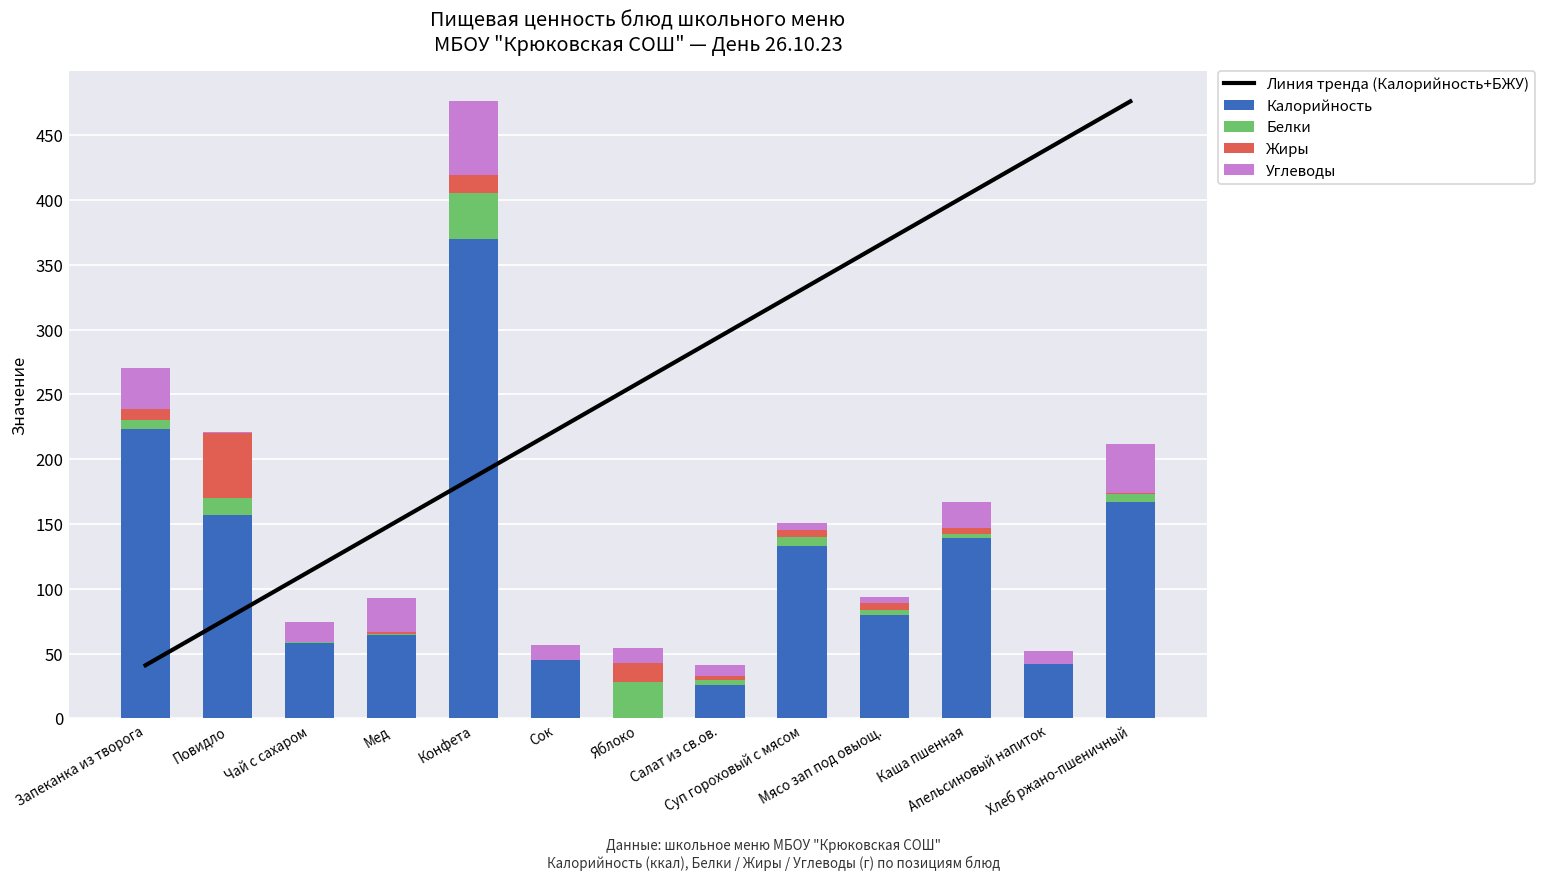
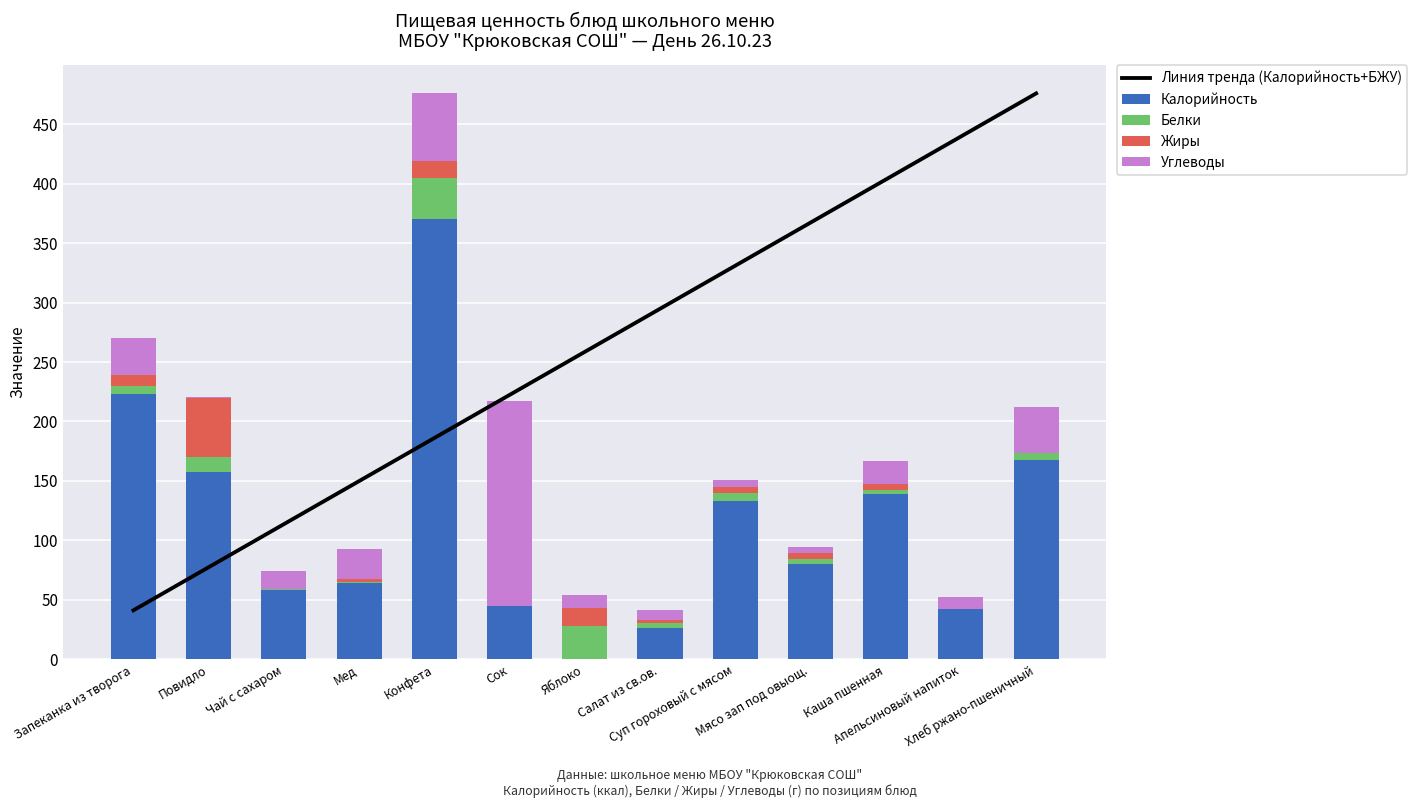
Углеводы, Сок: 12 -> 172
